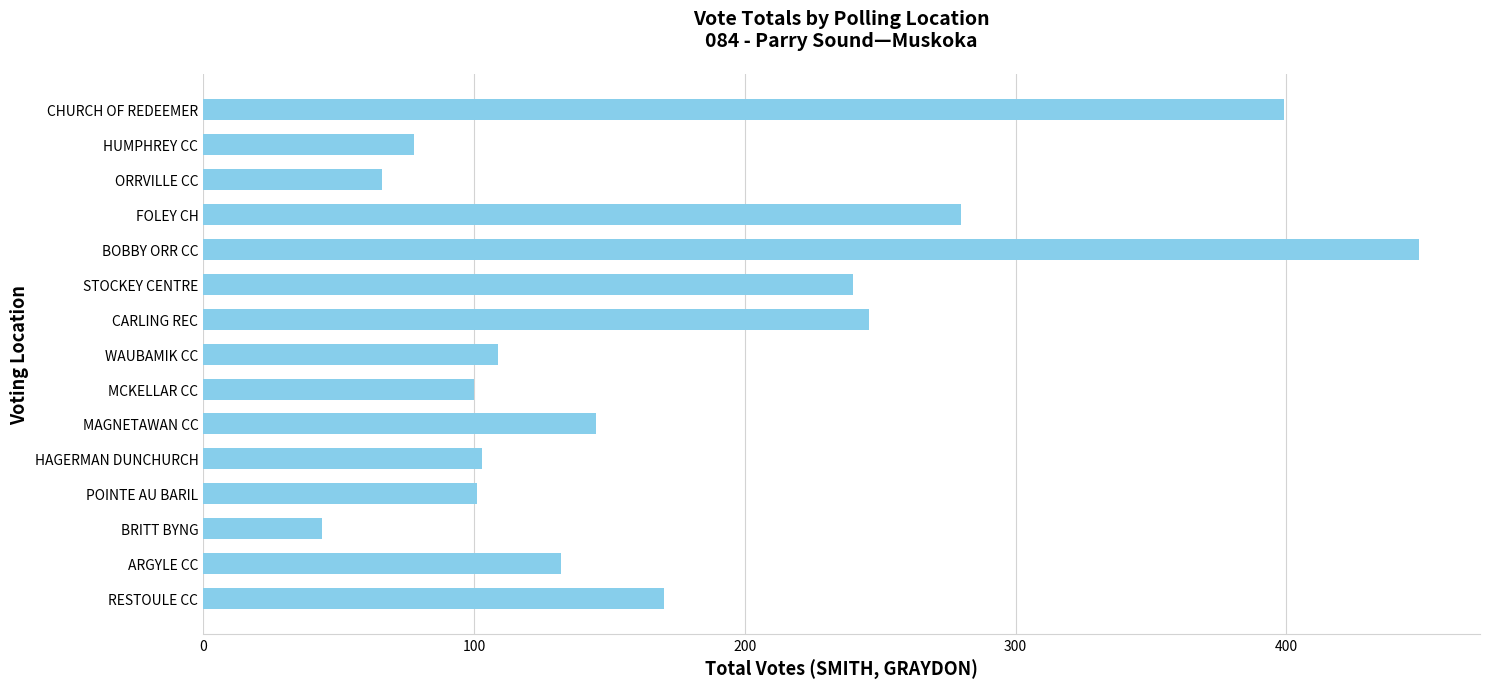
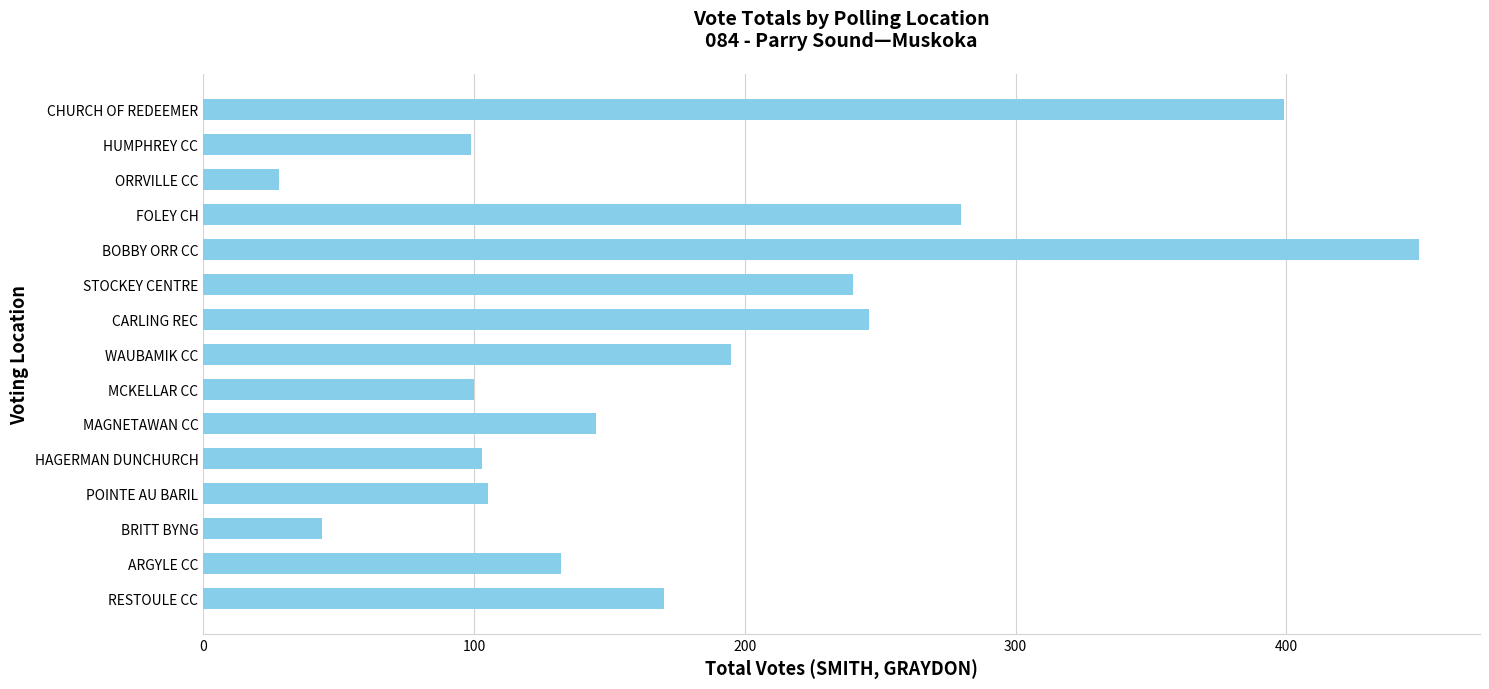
HUMPHREY CC: 78 -> 99
ORRVILLE CC: 66 -> 28
WAUBAMIK CC: 109 -> 195
POINTE AU BARIL: 101 -> 105
